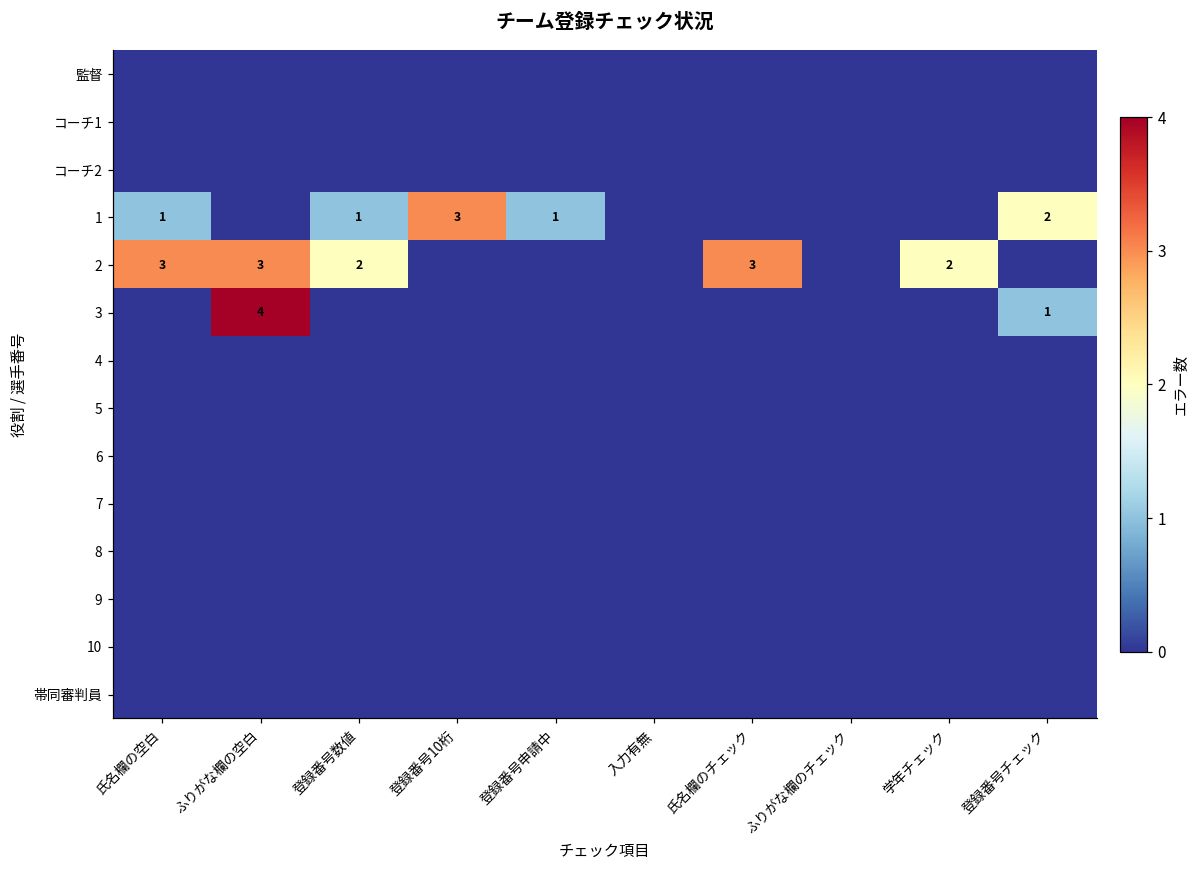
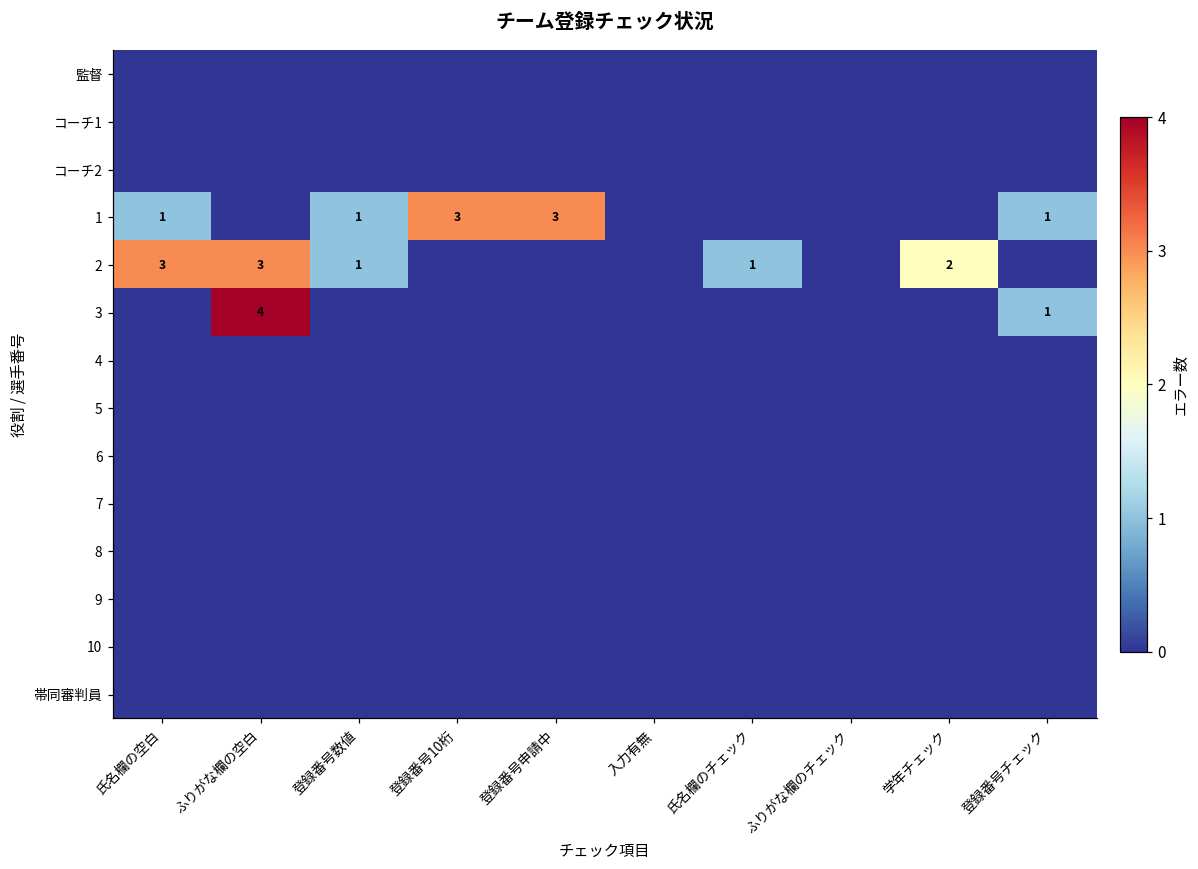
1, 登録番号申請中: 1 -> 3
1, 登録番号チェック: 2 -> 1
2, 登録番号数値: 2 -> 1
2, 氏名欄のチェック: 3 -> 1
